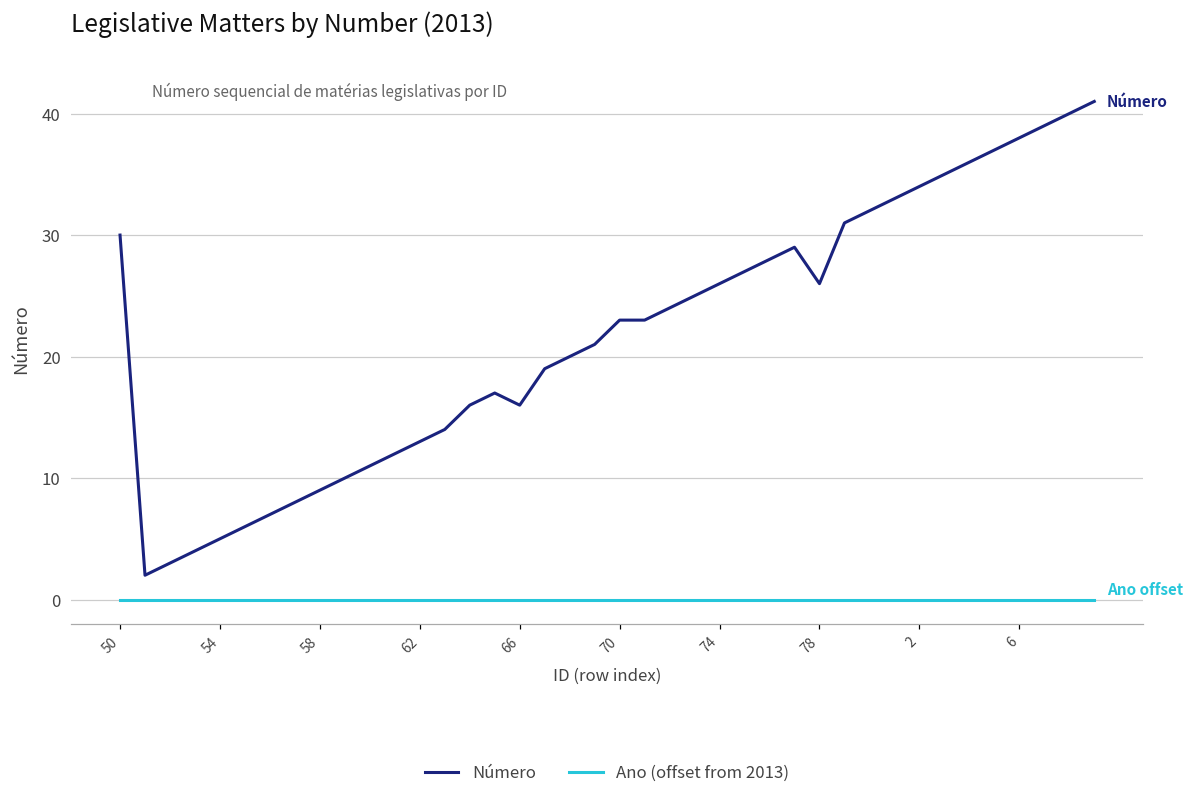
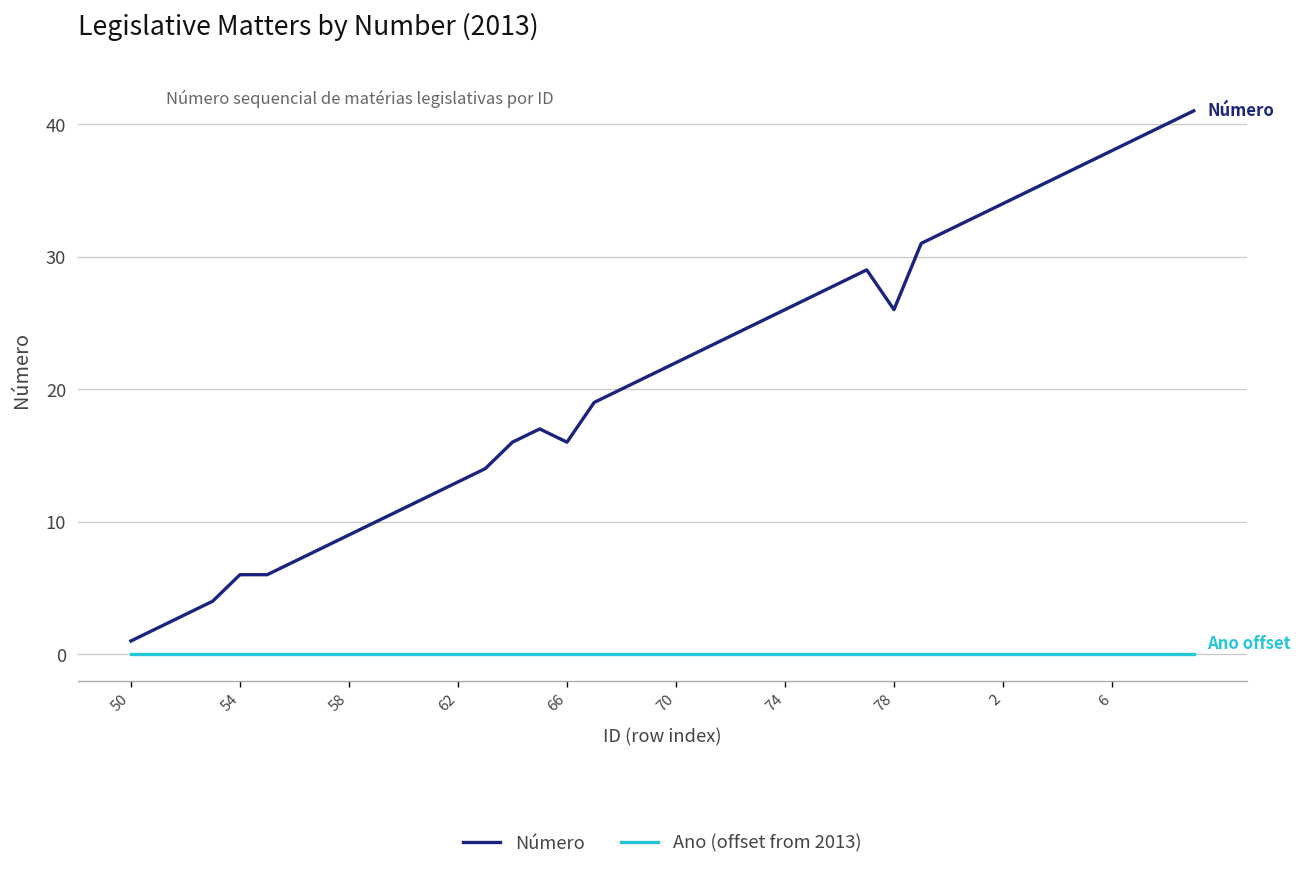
Número, 50: 30 -> 1
Número, 54: 5 -> 6
Número, 70: 23 -> 22
